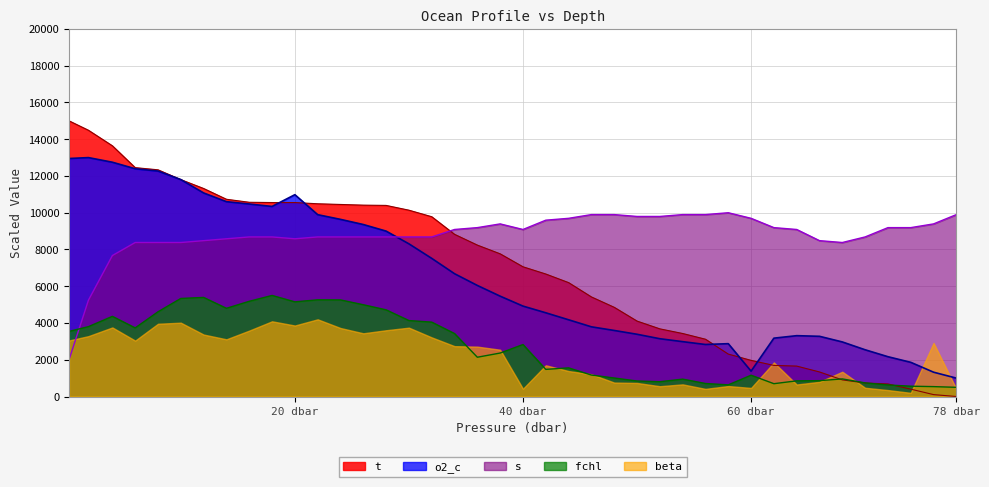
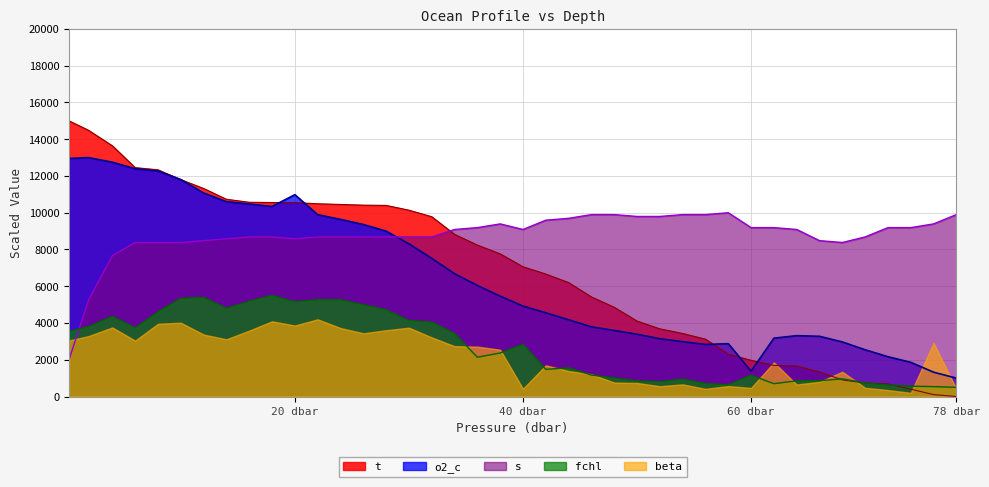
s, 60 dbar: 9700 -> 9200
